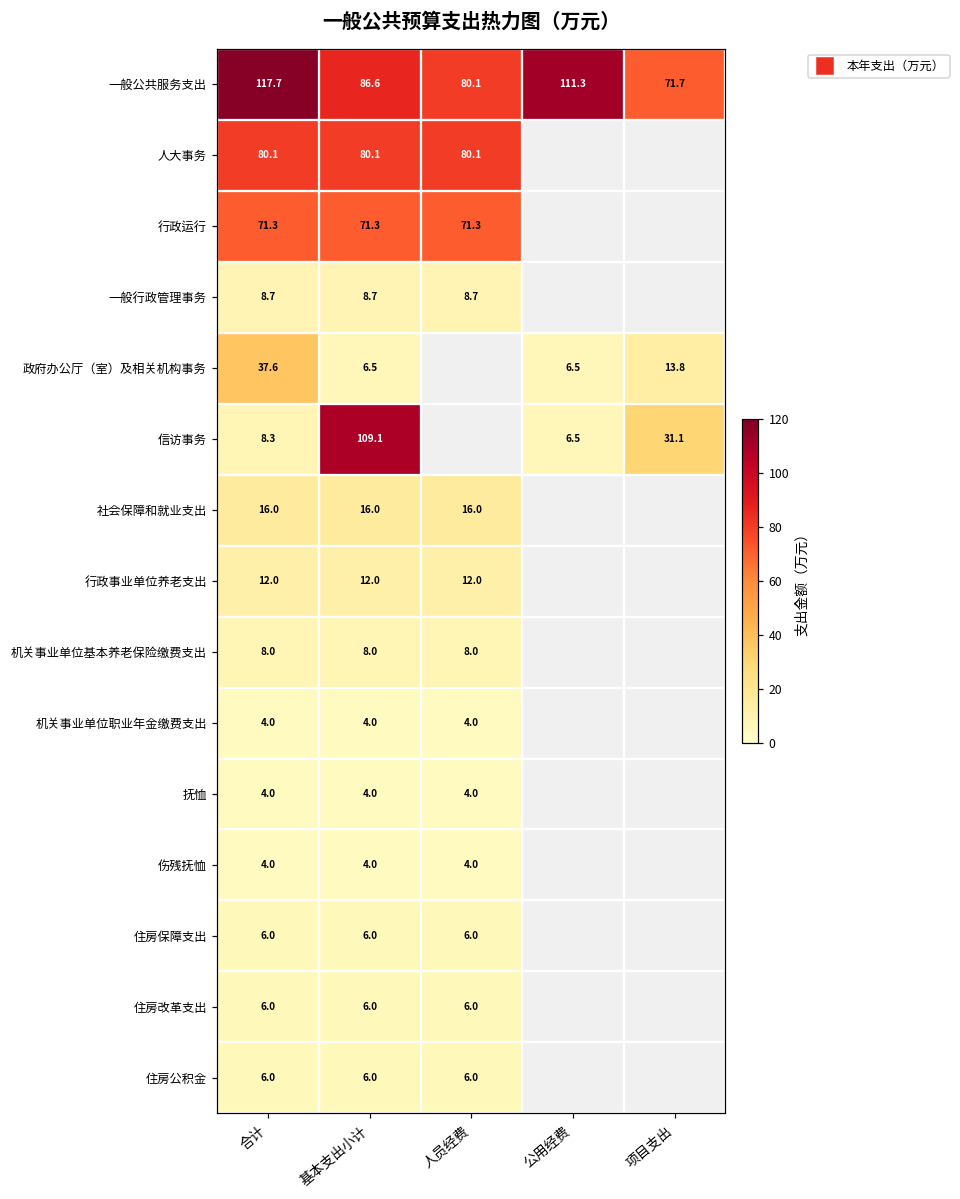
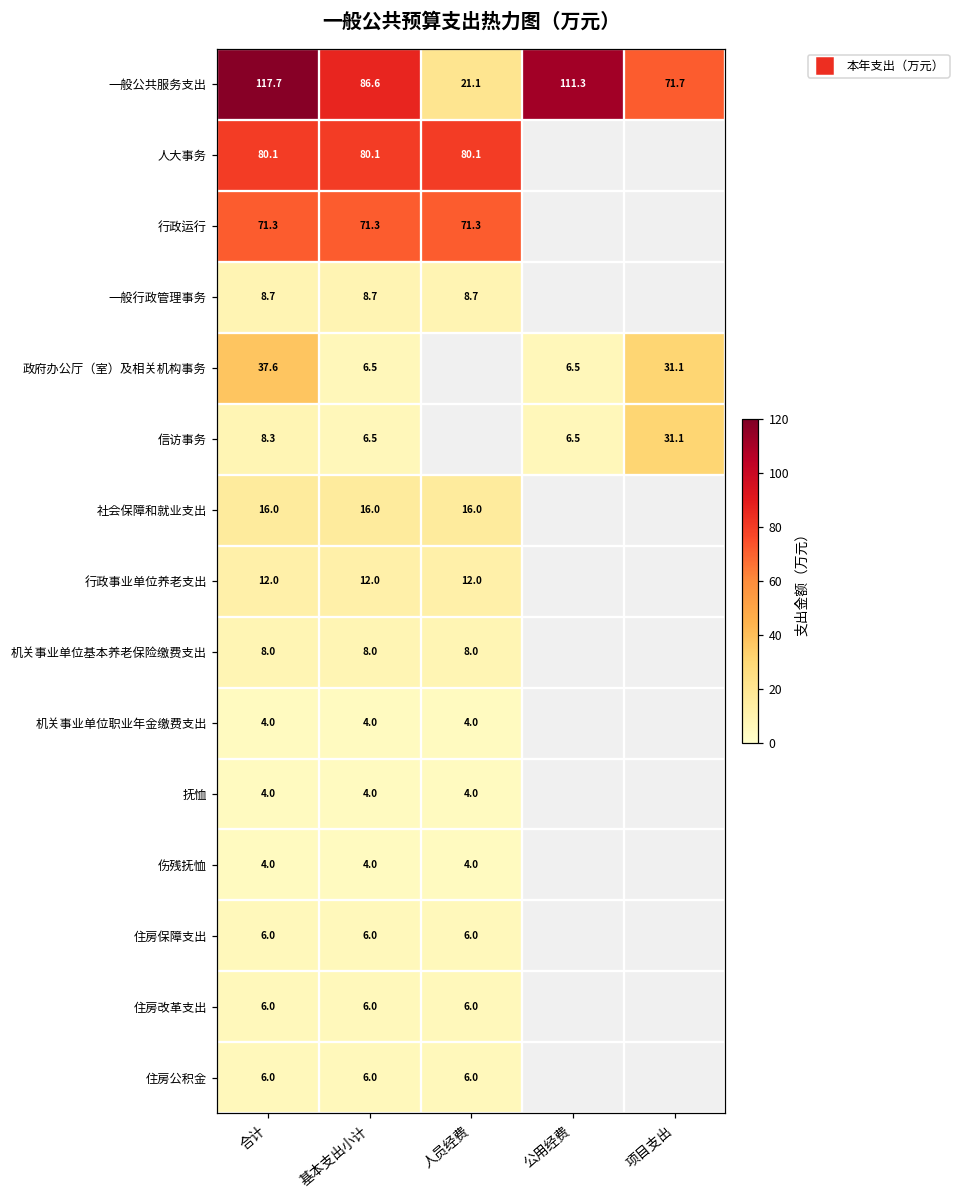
一般公共服务支出, 人员经费: 80.1 -> 21.1
政府办公厅（室）及相关机构事务, 项目支出: 13.8 -> 31.1
信访事务, 基本支出小计: 109.1 -> 6.5
